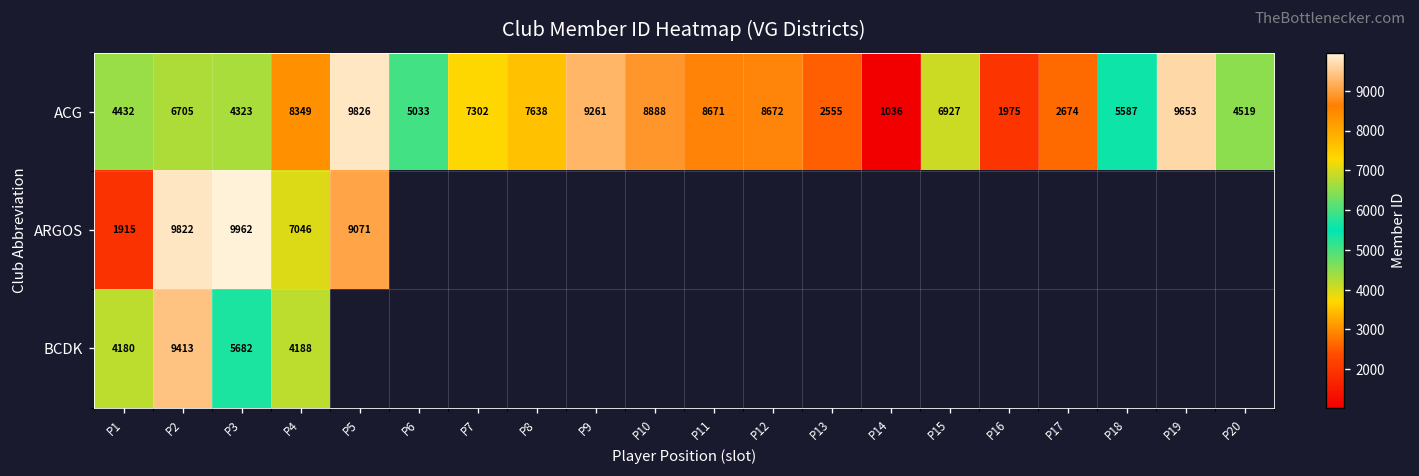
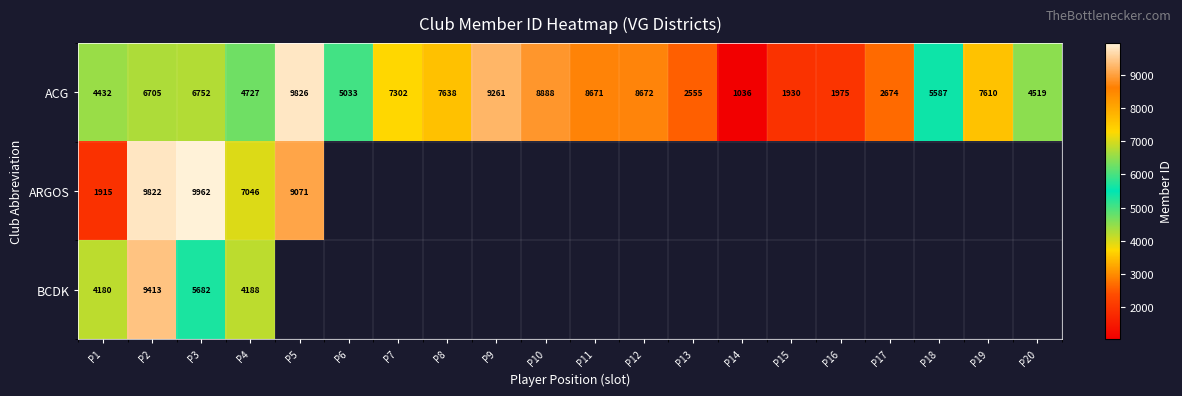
ACG, P3: 4323 -> 6752
ACG, P4: 8349 -> 4727
ACG, P15: 6927 -> 1930
ACG, P19: 9653 -> 7610
